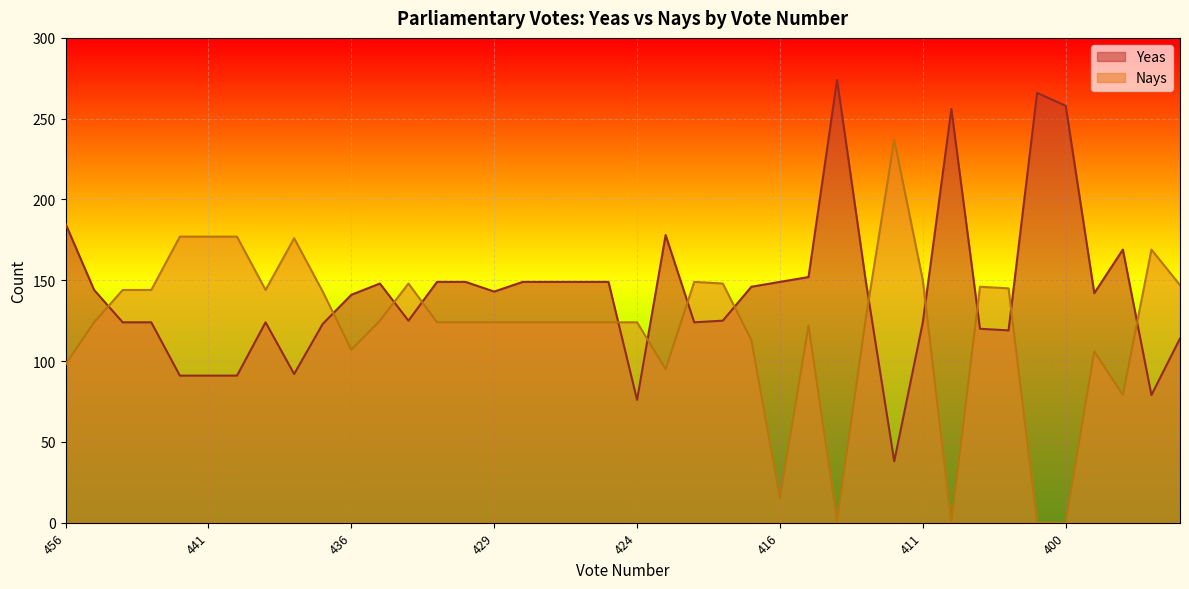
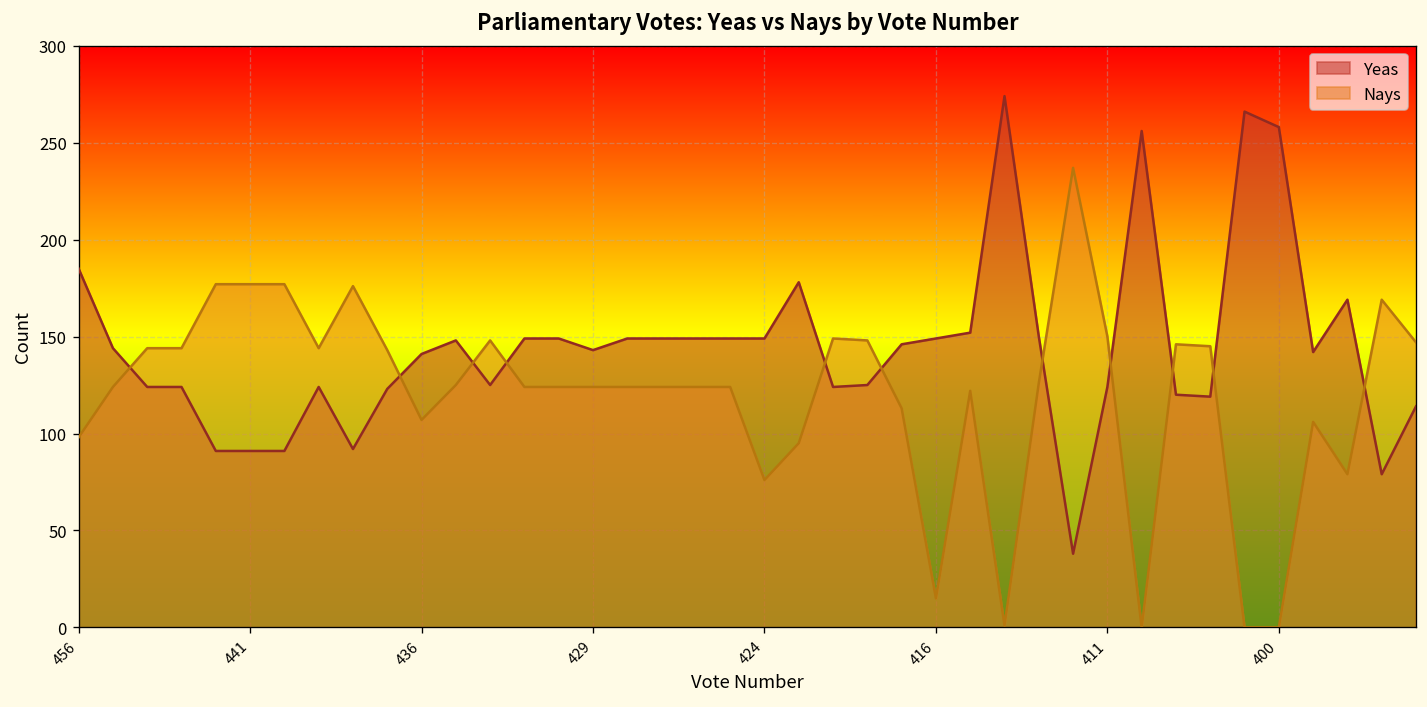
Yeas, 424: 76 -> 149
Nays, 424: 124 -> 76
